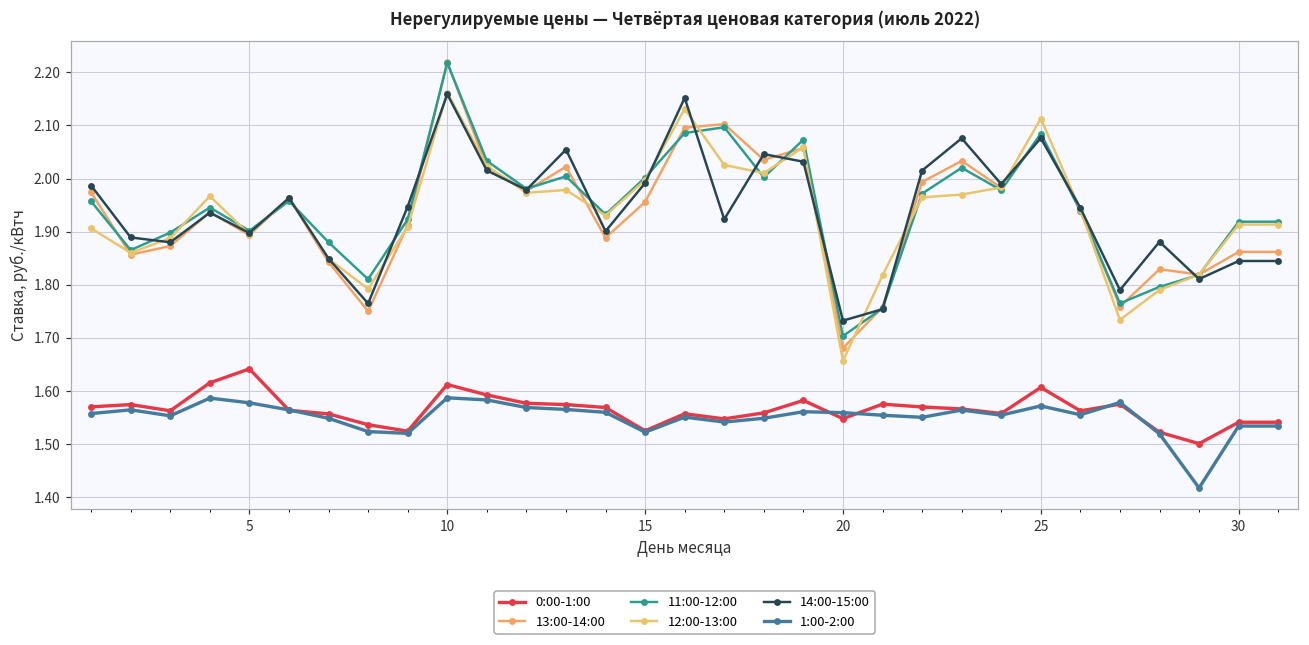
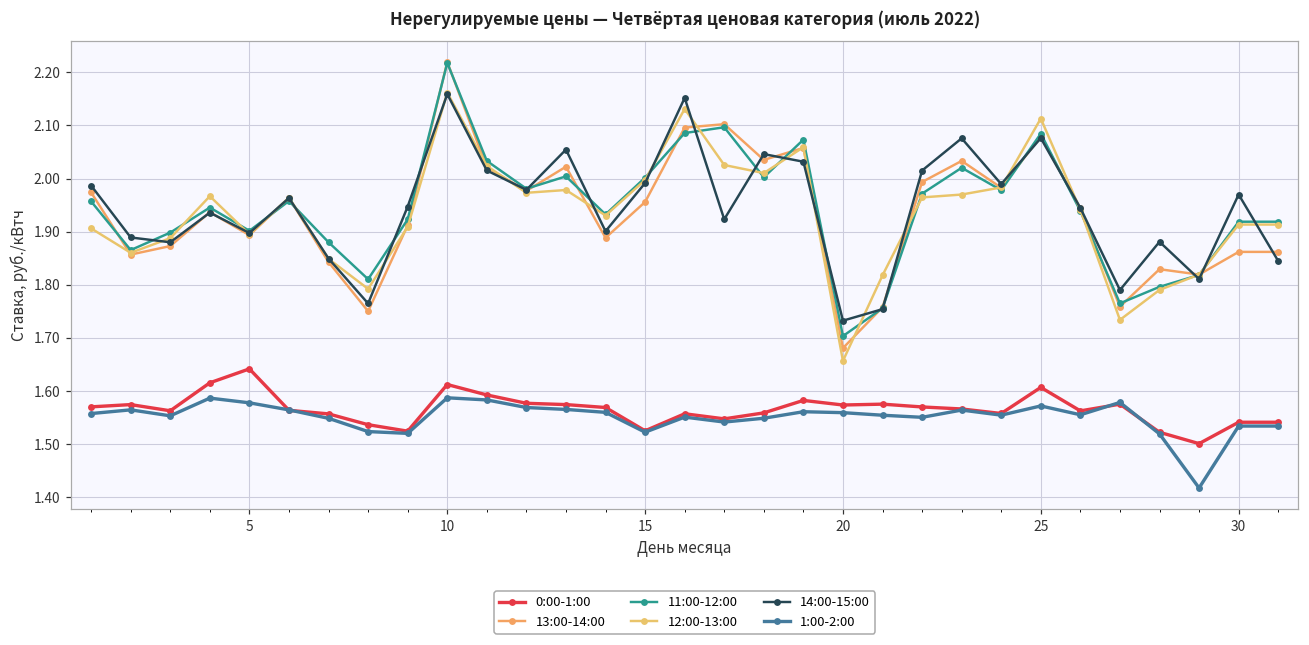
0:00-1:00, 20: 1.55 -> 1.57
14:00-15:00, 30: 1.84 -> 1.97
